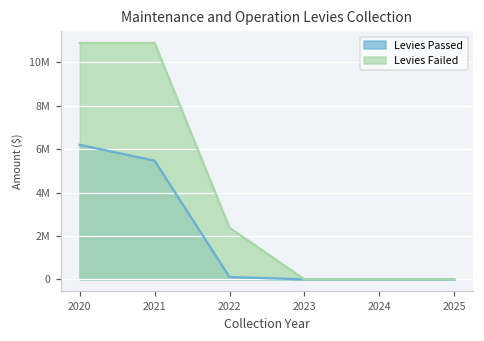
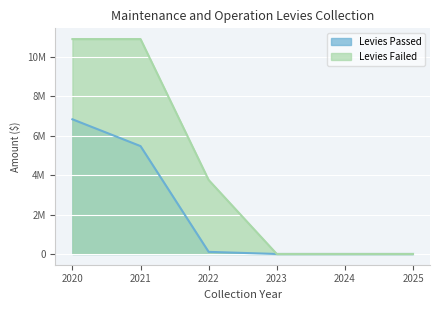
Levies Passed, 2020: 6200000 -> 6800000
Levies Failed, 2022: 2400000 -> 3800000
